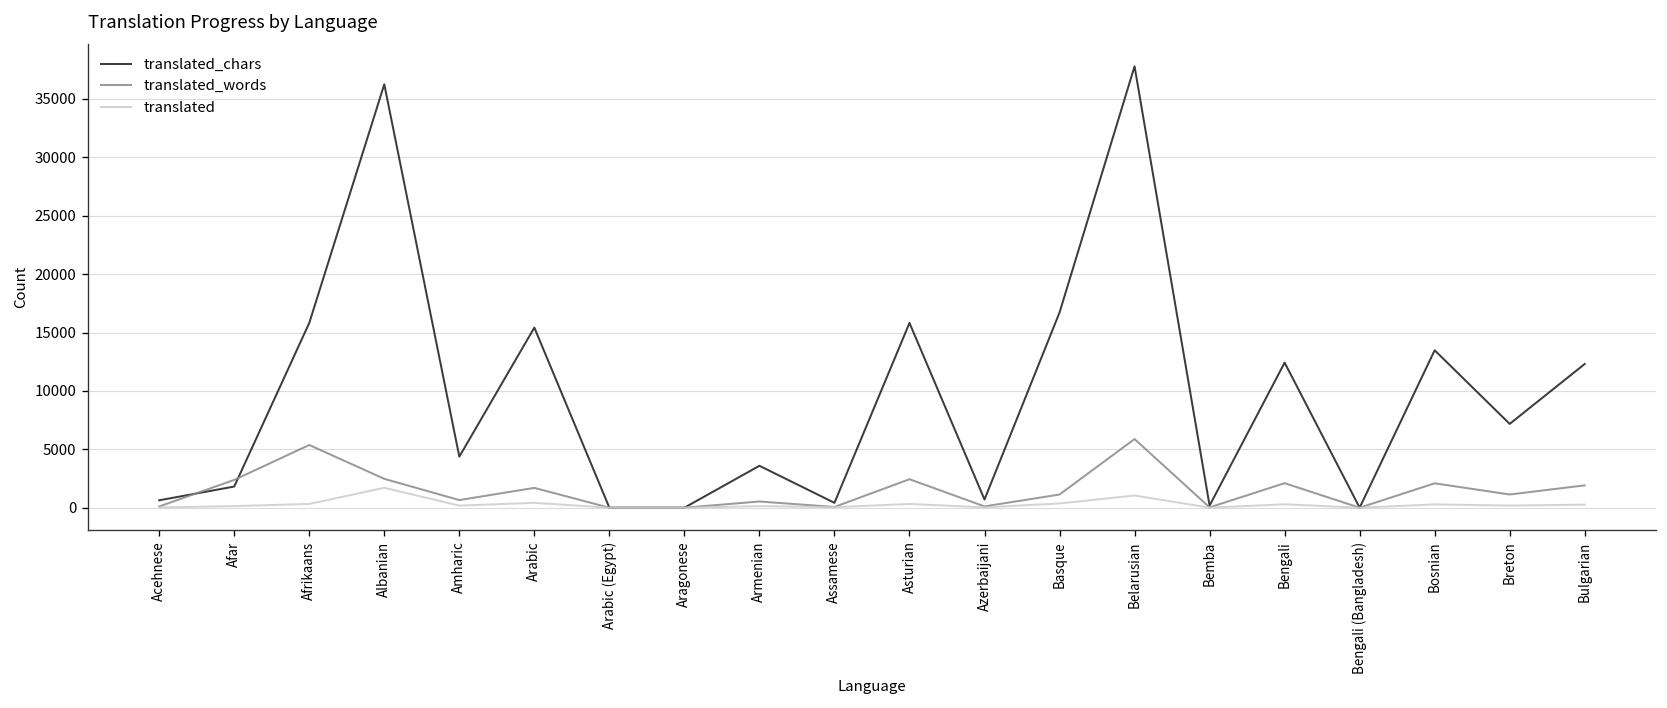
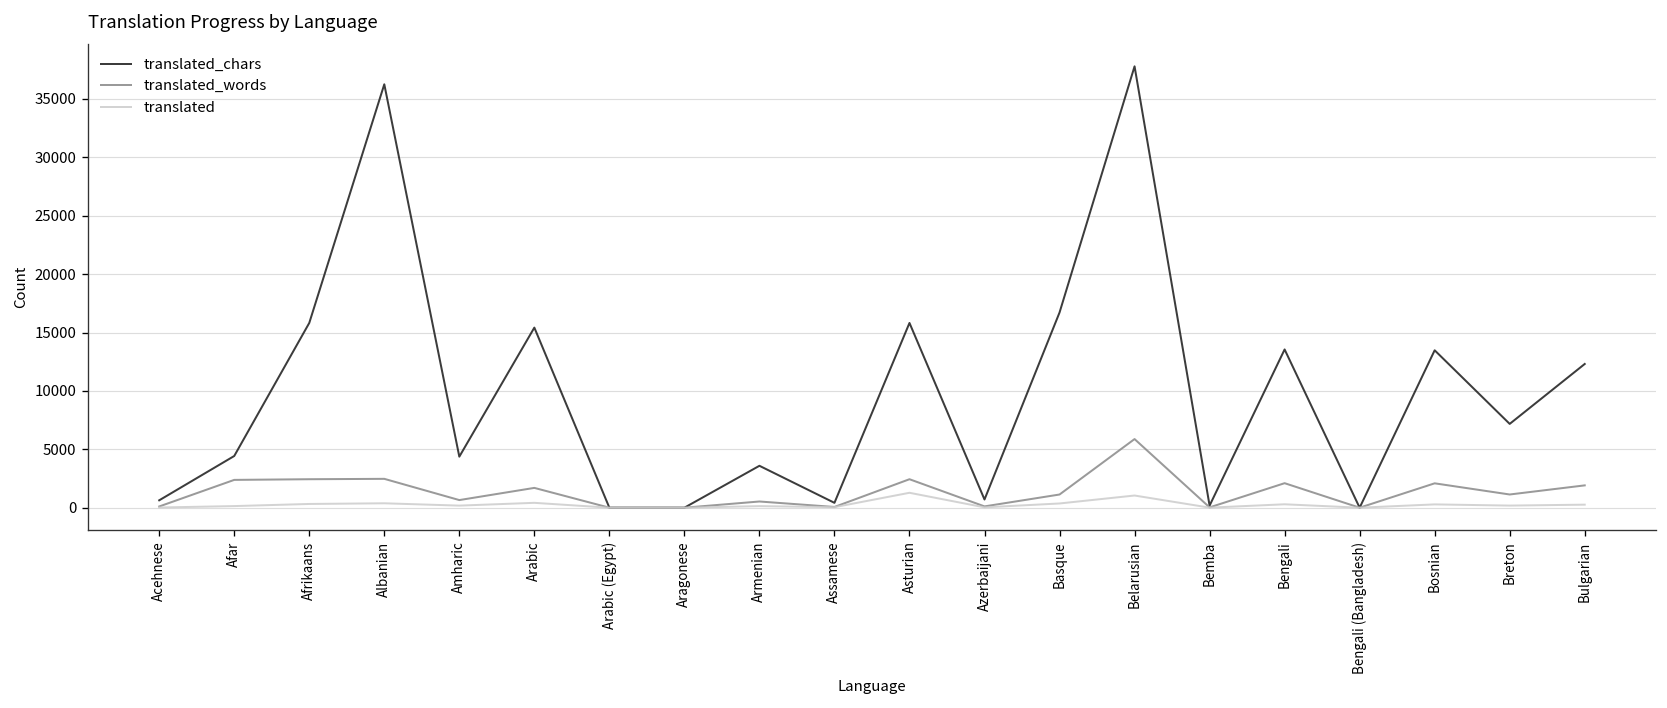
translated_chars, Afar: 2000 -> 4000
translated_words, Afrikaans: 5000 -> 2000
translated, Albanian: 2000 -> 0
translated, Asturian: 0 -> 1000
translated_chars, Bengali: 12000 -> 14000
